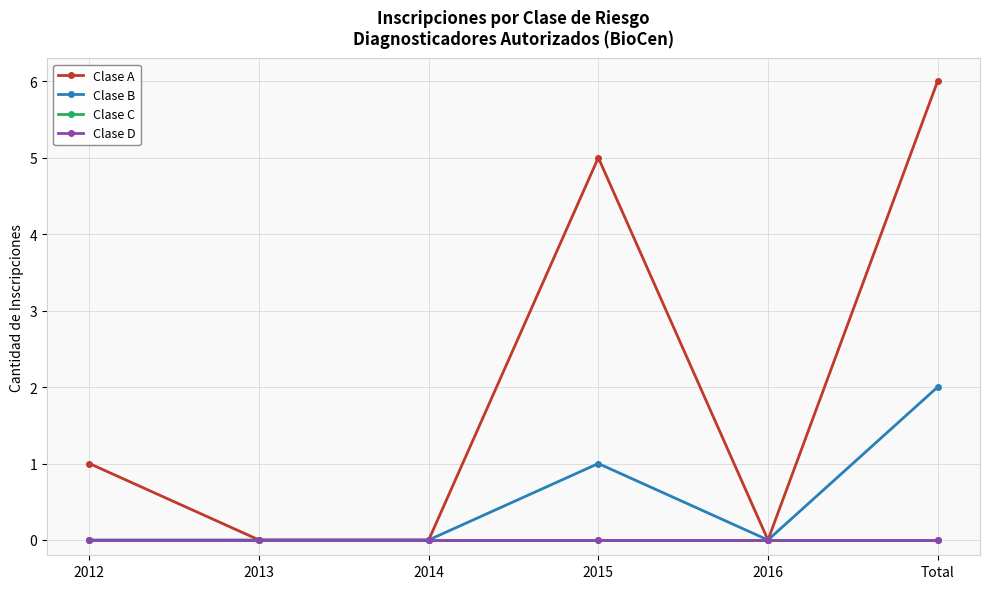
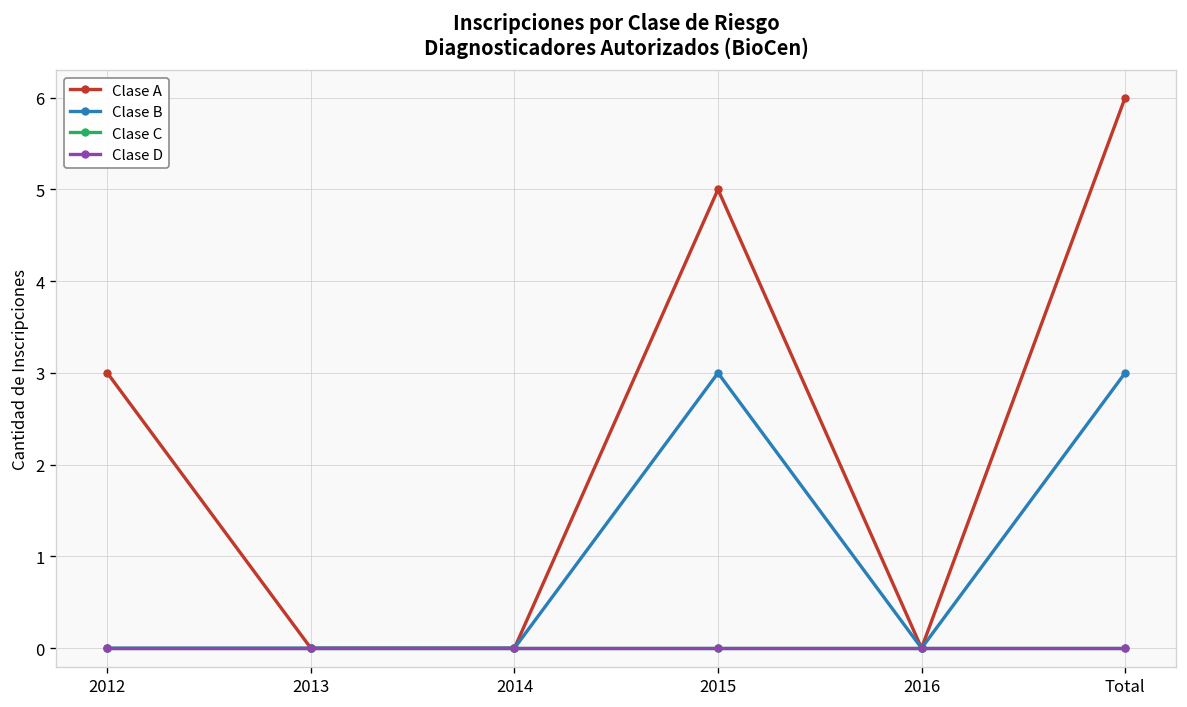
Clase A, 2012: 1 -> 3
Clase B, 2015: 1 -> 3
Clase B, Total: 2 -> 3
